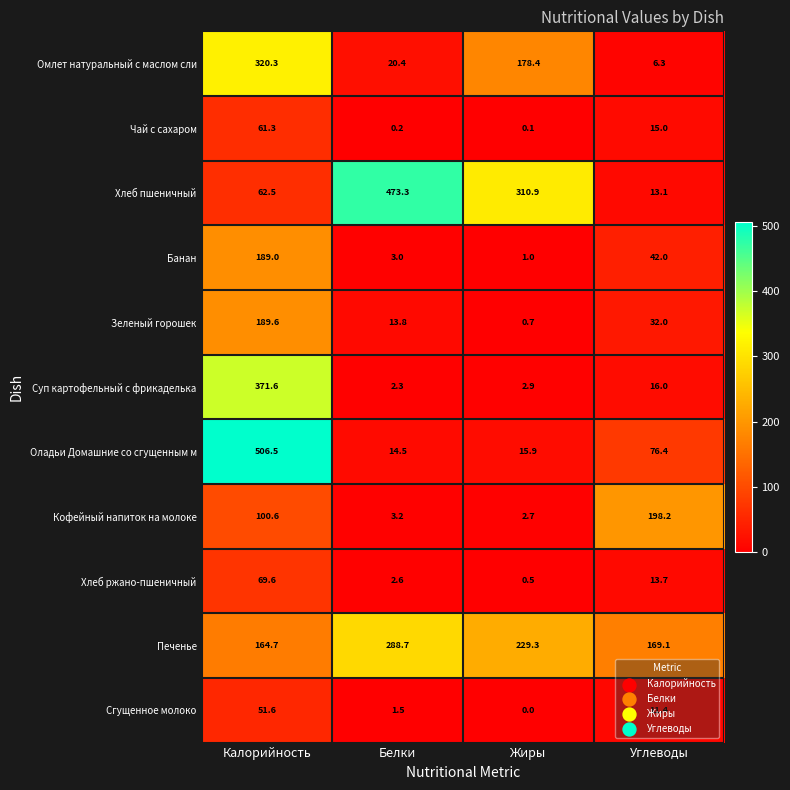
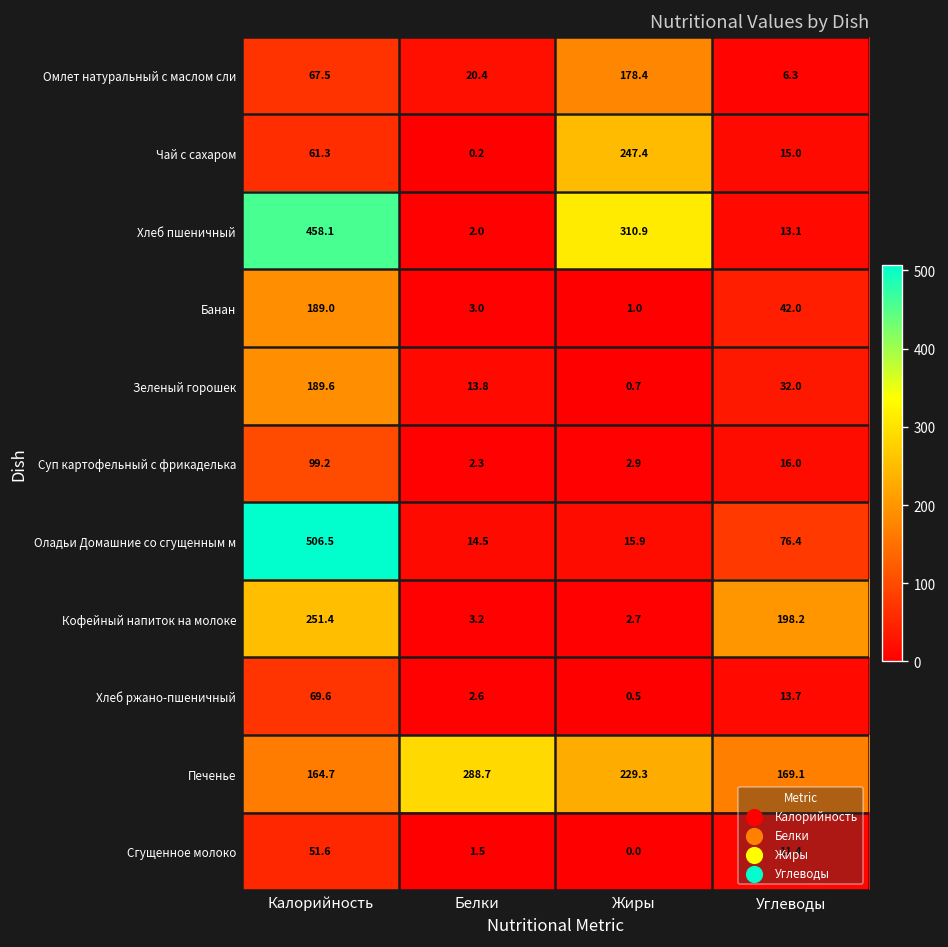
Омлет натуральный с маслом сли, Калорийность: 320.3 -> 67.5
Чай с сахаром, Жиры: 0.1 -> 247.4
Хлеб пшеничный, Калорийность: 62.5 -> 458.1
Хлеб пшеничный, Белки: 473.3 -> 2.0
Суп картофельный с фрикаделька, Калорийность: 371.6 -> 99.2
Кофейный напиток на молоке, Калорийность: 100.6 -> 251.4
